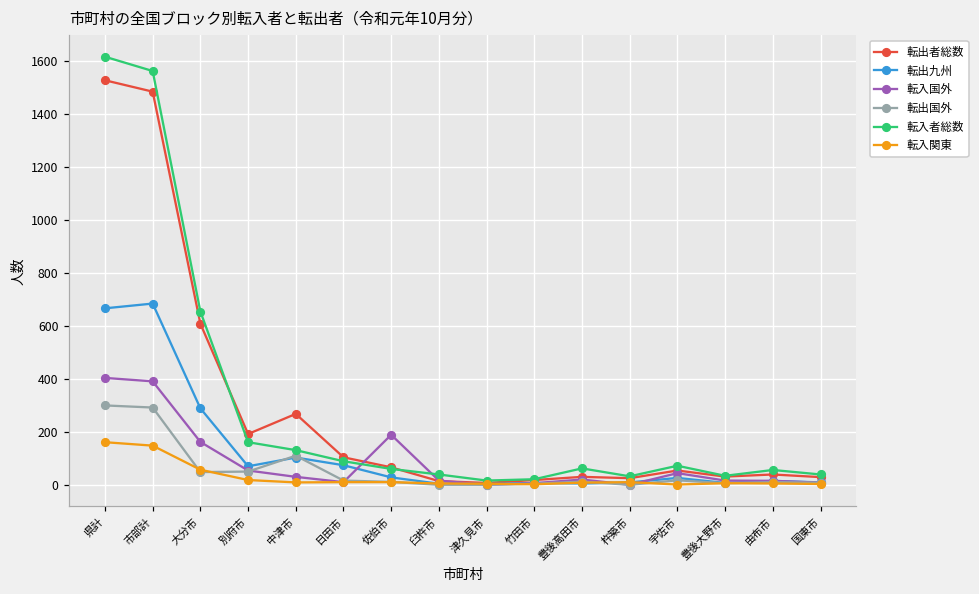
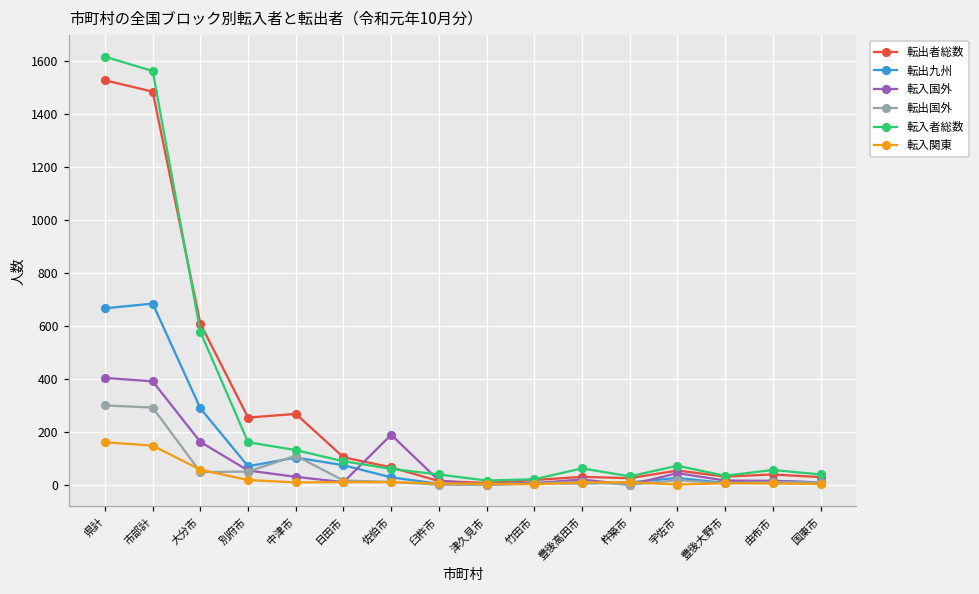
転入者総数, 大分市: 660 -> 580
転出者総数, 別府市: 190 -> 250
